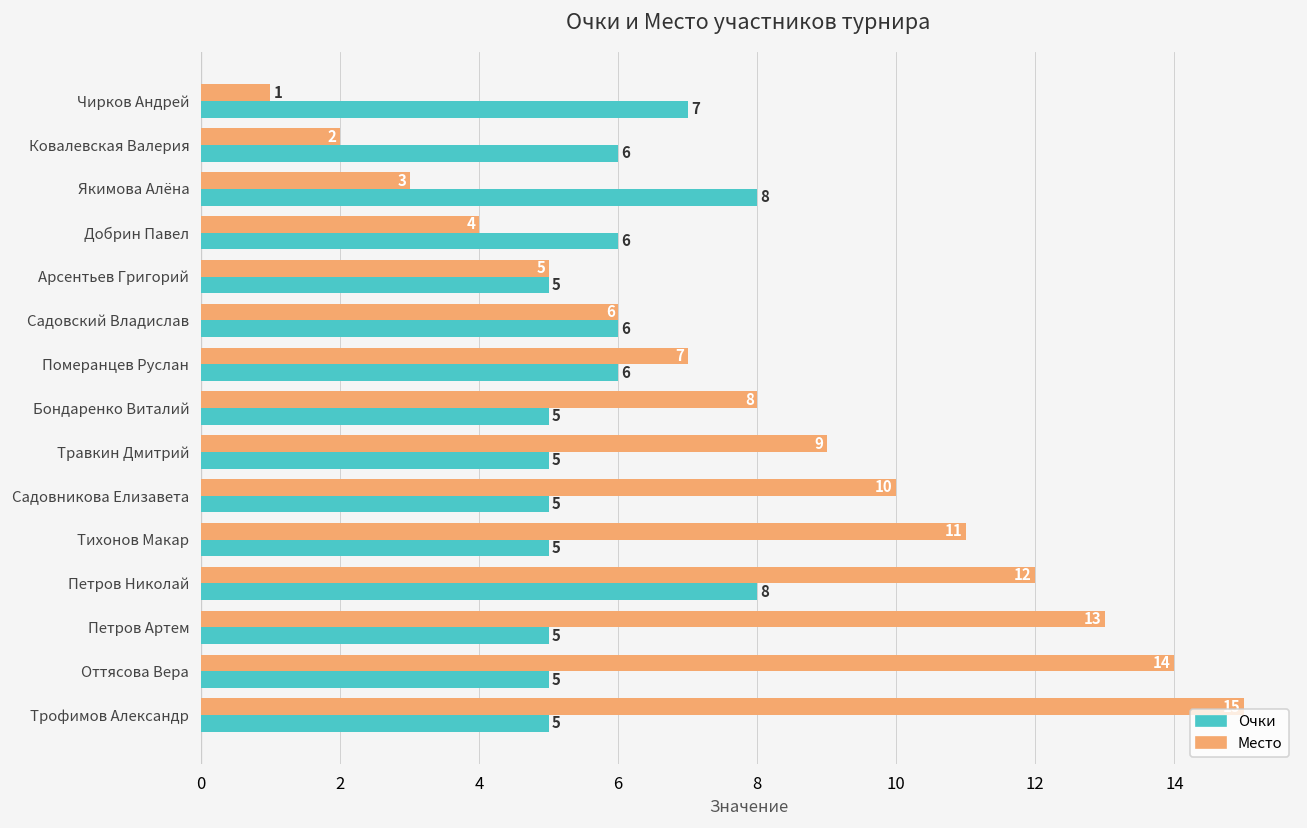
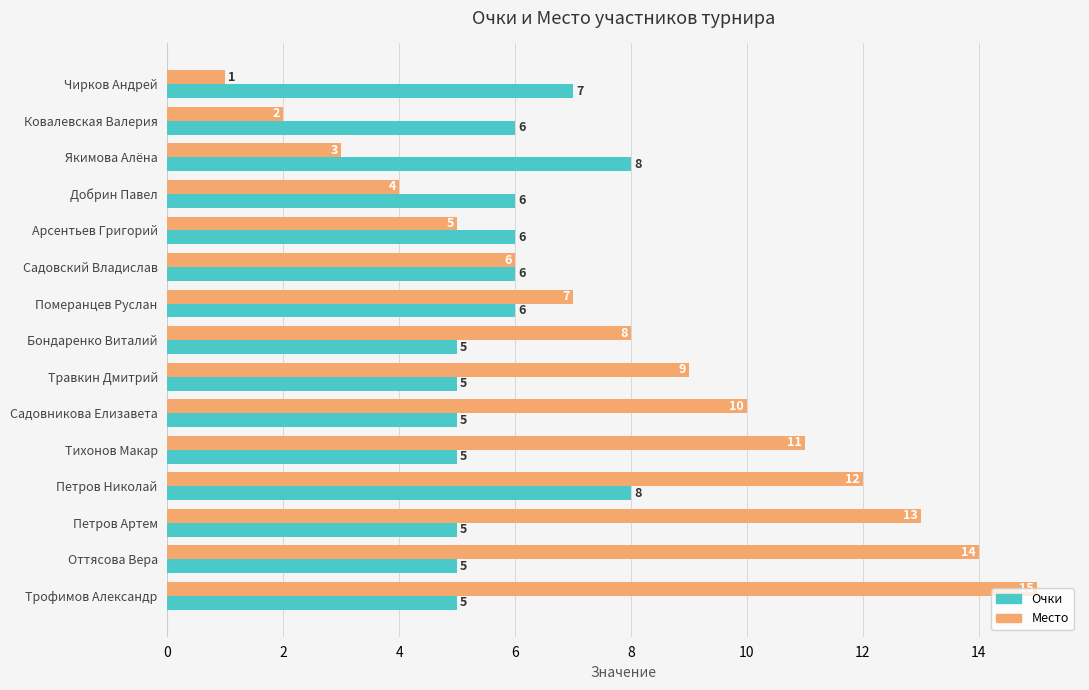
Очки, Арсентьев Григорий: 5 -> 6
